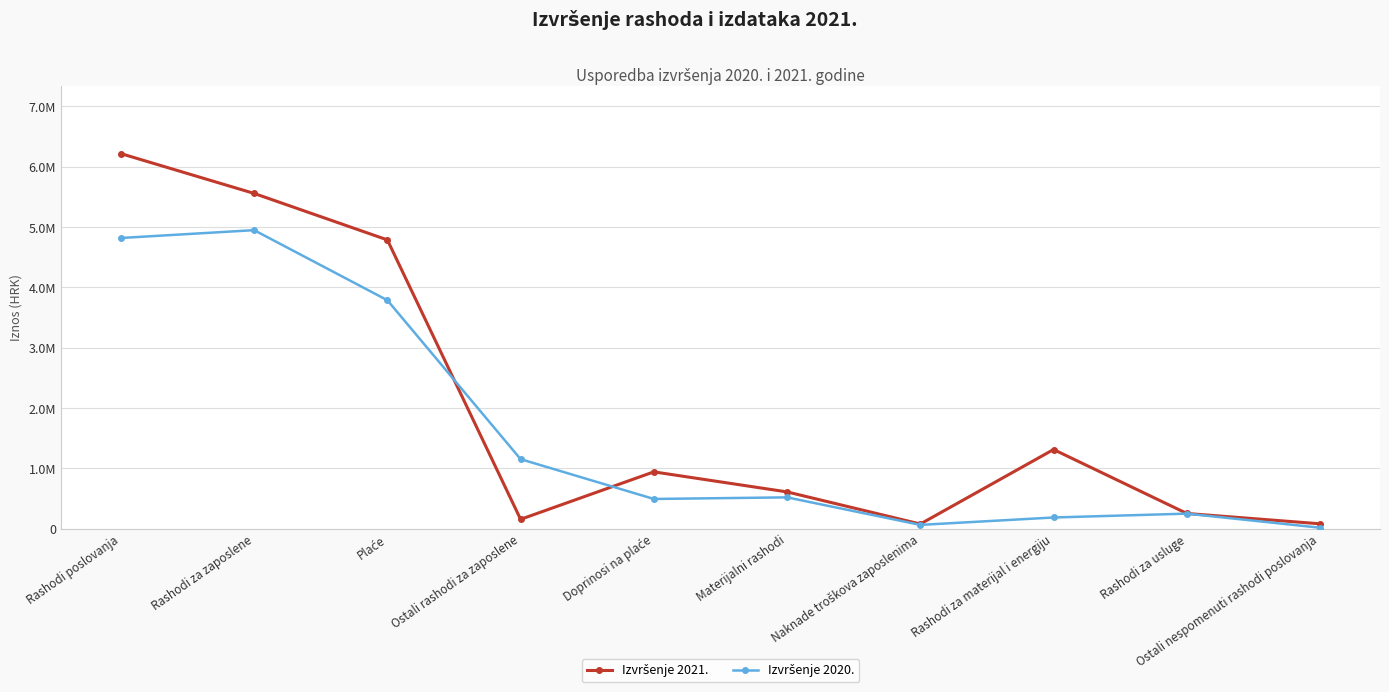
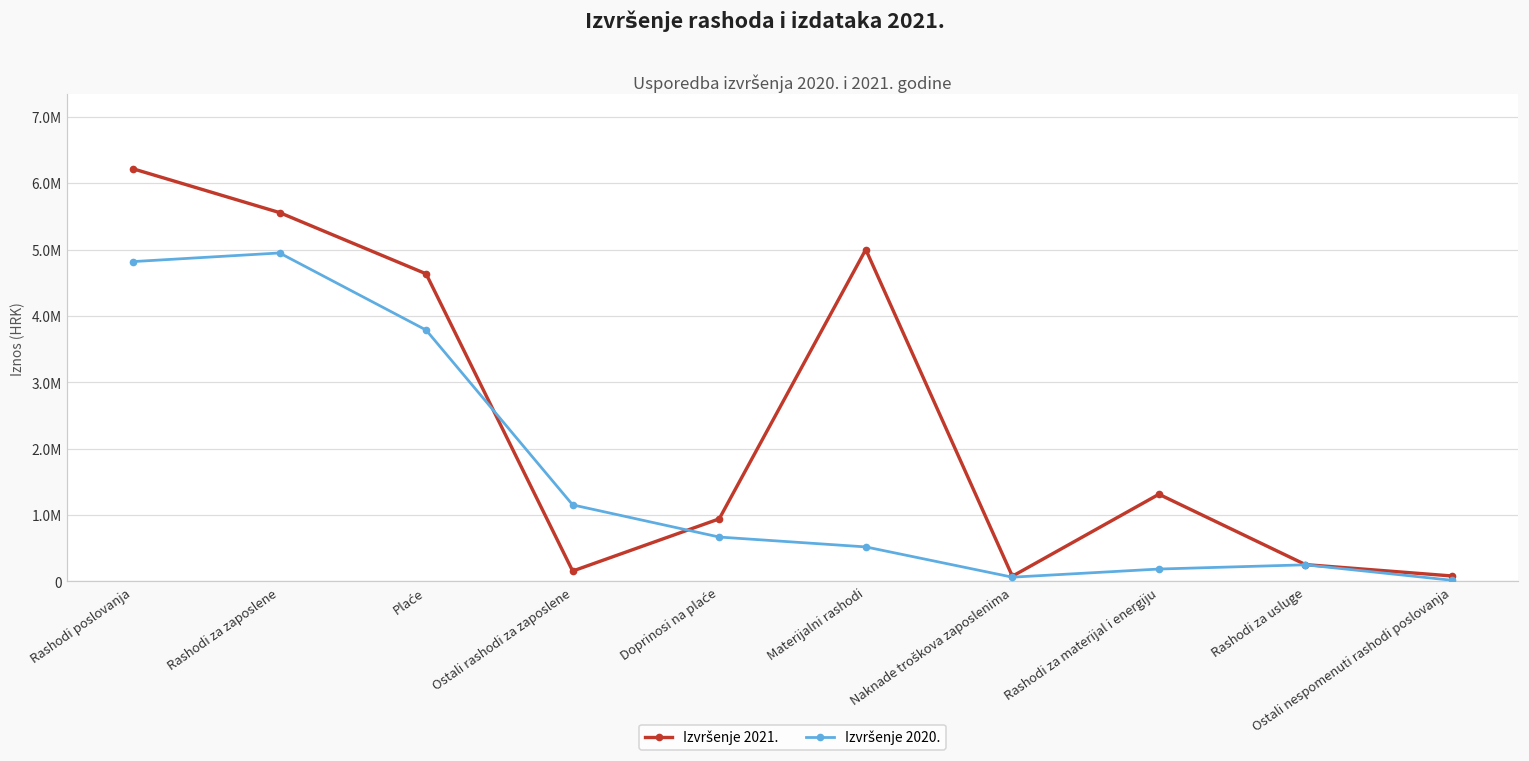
Izvršenje 2021., Plaće: 4800000 -> 4600000
Izvršenje 2020., Doprinosi na plaće: 500000 -> 700000
Izvršenje 2021., Materijalni rashodi: 600000 -> 5000000
